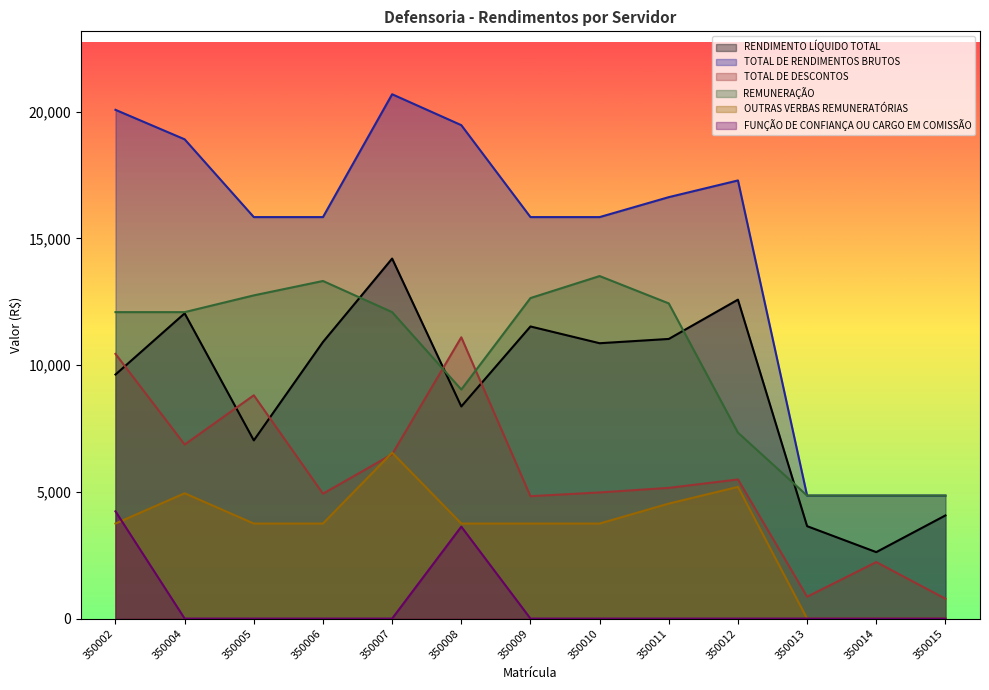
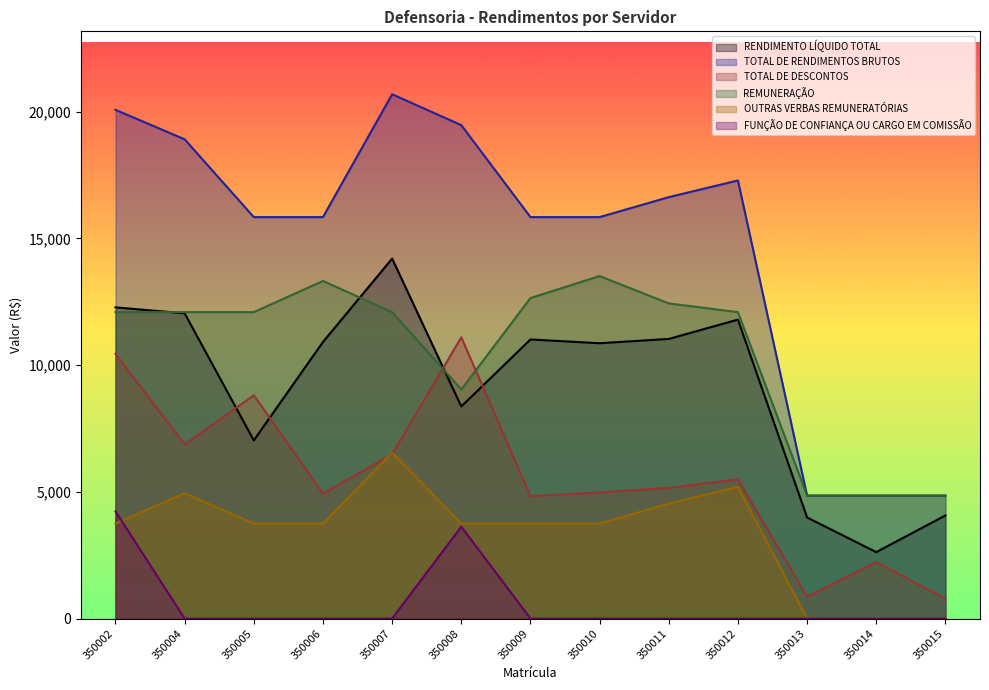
RENDIMENTO LÍQUIDO TOTAL, 350002: 9,600 -> 12,300
REMUNERAÇÃO, 350005: 12,800 -> 12,100
RENDIMENTO LÍQUIDO TOTAL, 350009: 11,500 -> 11,000
RENDIMENTO LÍQUIDO TOTAL, 350012: 12,600 -> 11,800
REMUNERAÇÃO, 350012: 7,300 -> 12,100
RENDIMENTO LÍQUIDO TOTAL, 350013: 3,600 -> 4,000
